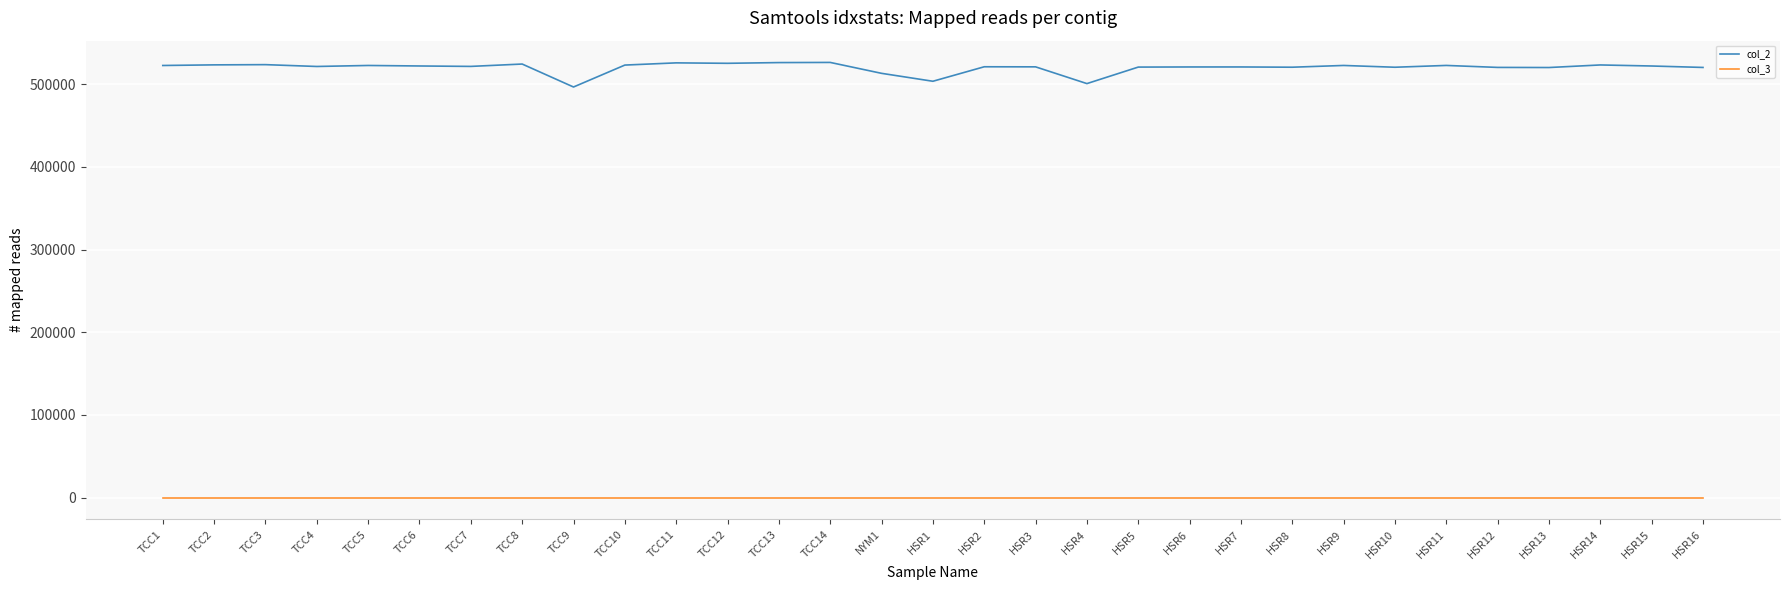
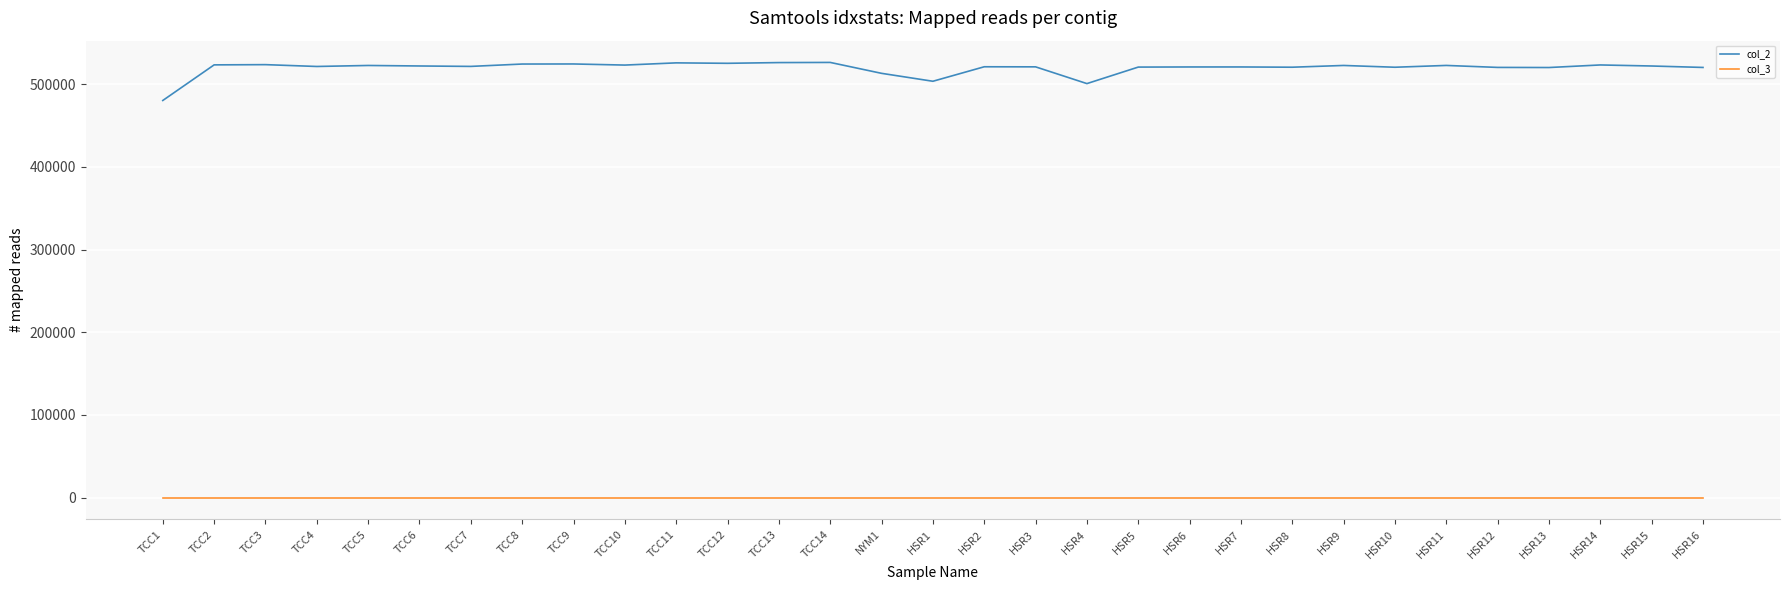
col_2, TCC1: 520000 -> 480000
col_2, TCC9: 500000 -> 520000
